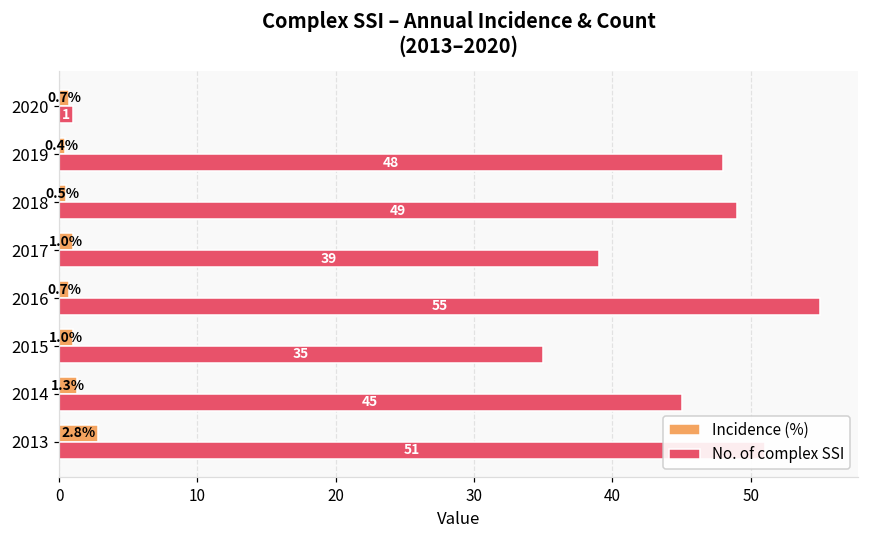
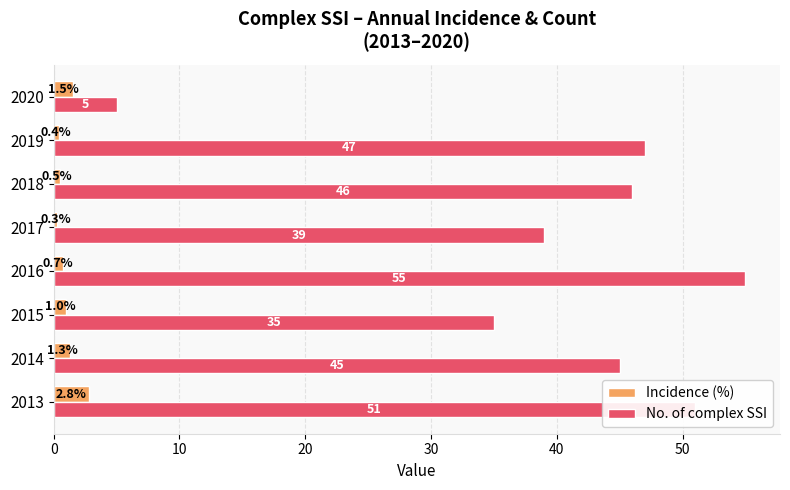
Incidence (%), 2020: 0.7% -> 1.5%
No. of complex SSI, 2020: 1 -> 5
No. of complex SSI, 2019: 48 -> 47
No. of complex SSI, 2018: 49 -> 46
Incidence (%), 2017: 1.0% -> 0.3%
